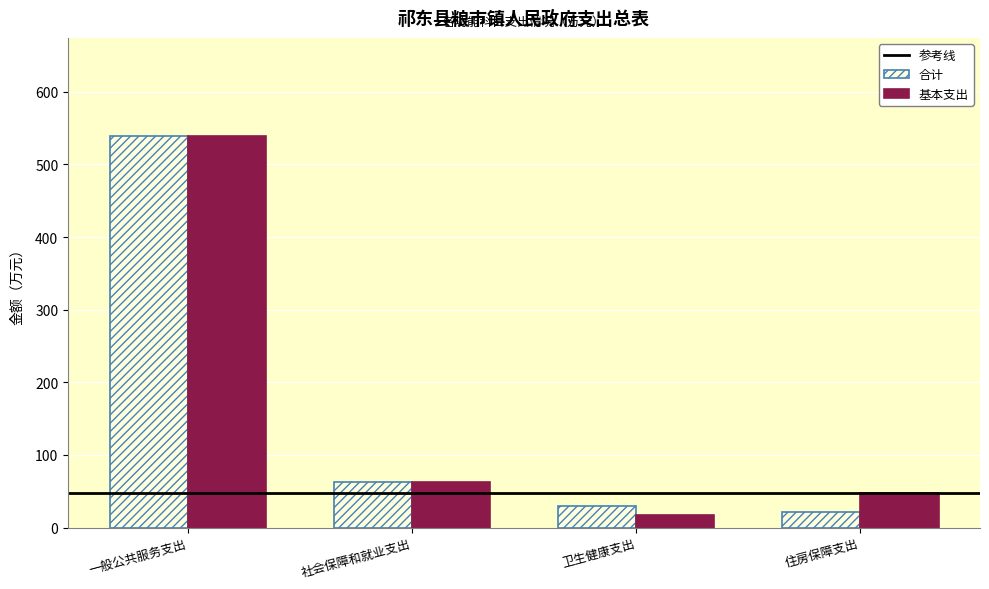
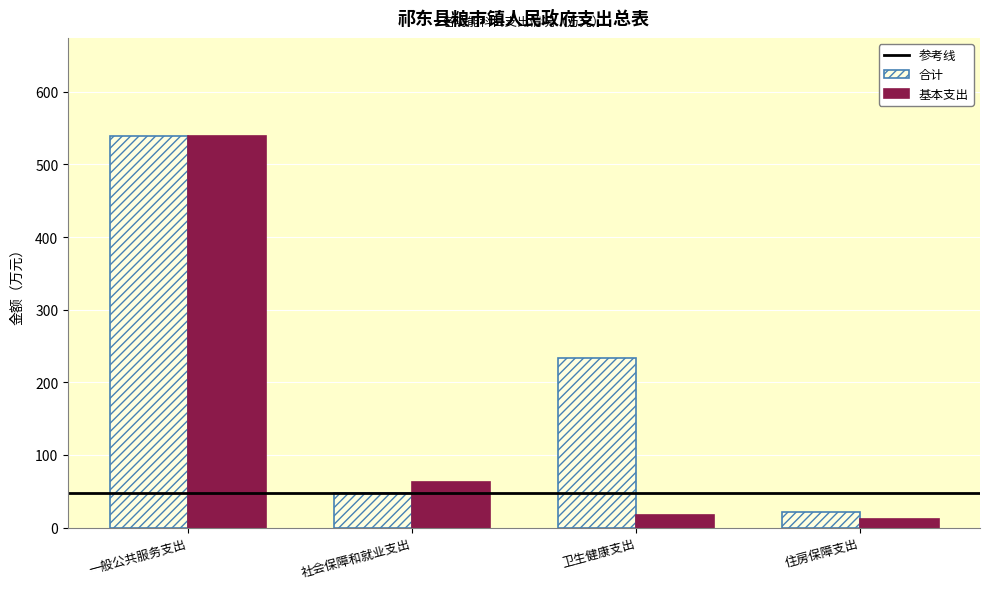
合计, 社会保障和就业支出: 60 -> 50
合计, 卫生健康支出: 30 -> 230
基本支出, 住房保障支出: 50 -> 10
